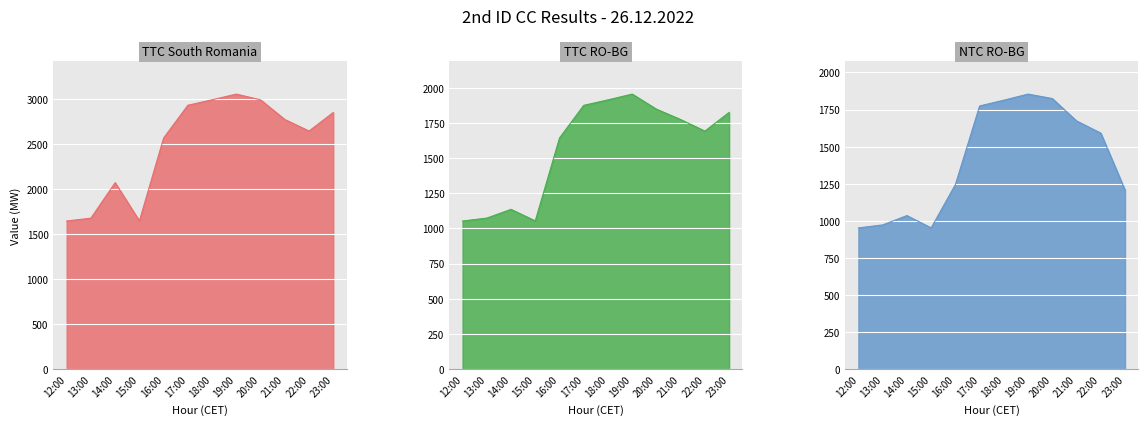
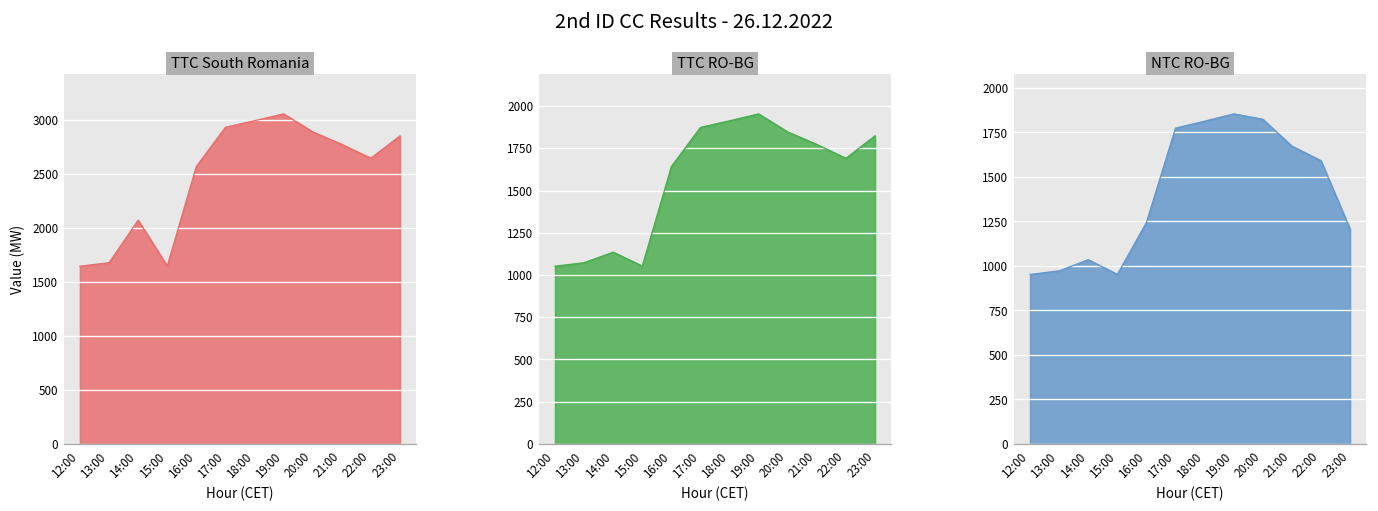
TTC South Romania, 20:00: 3000 -> 2900
